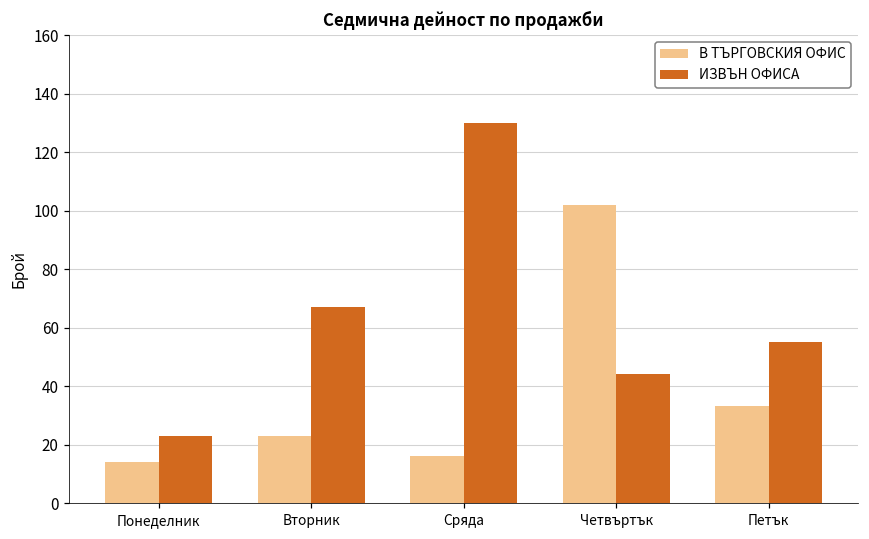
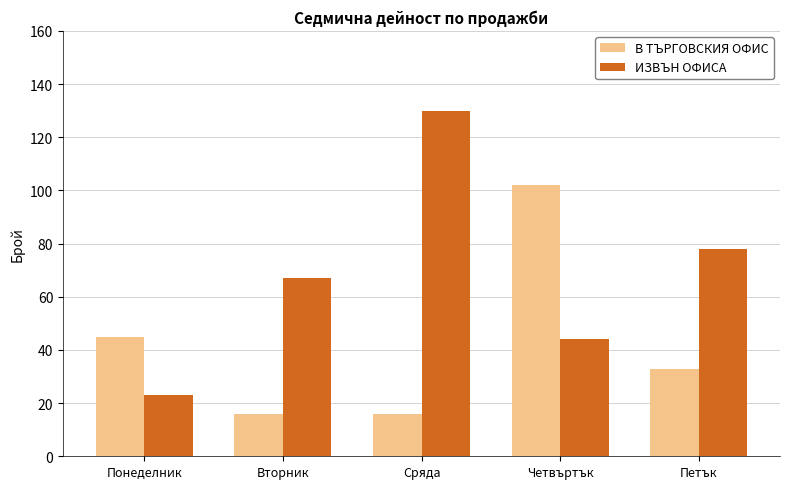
В ТЪРГОВСКИЯ ОФИС, Понеделник: 14 -> 45
В ТЪРГОВСКИЯ ОФИС, Вторник: 23 -> 16
ИЗВЪН ОФИСА, Петък: 55 -> 78
